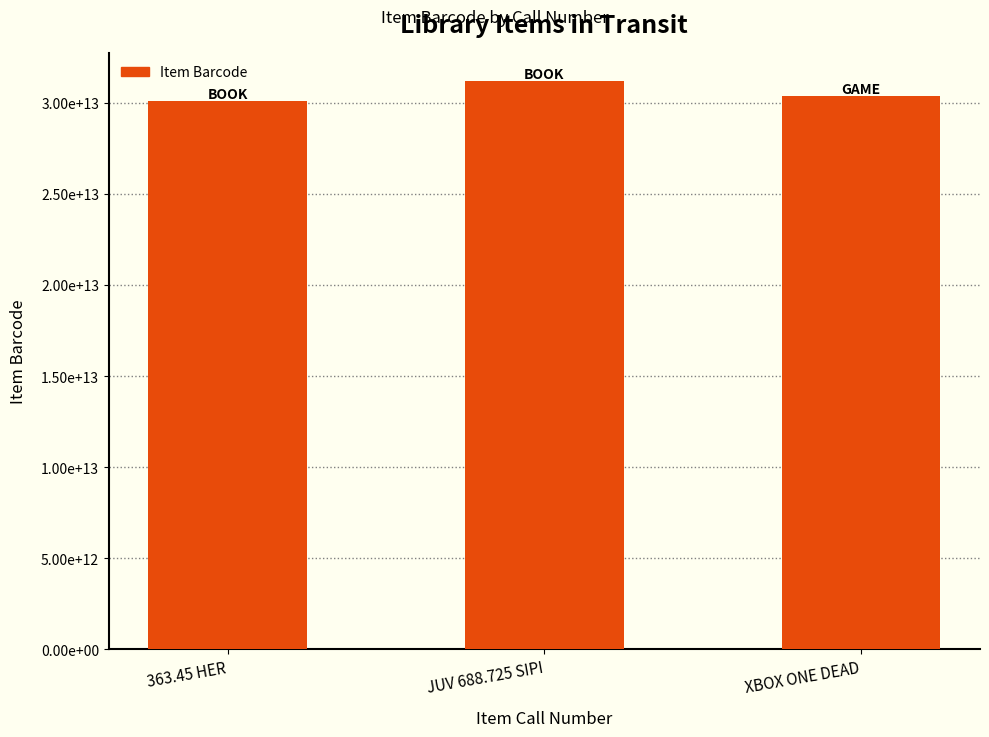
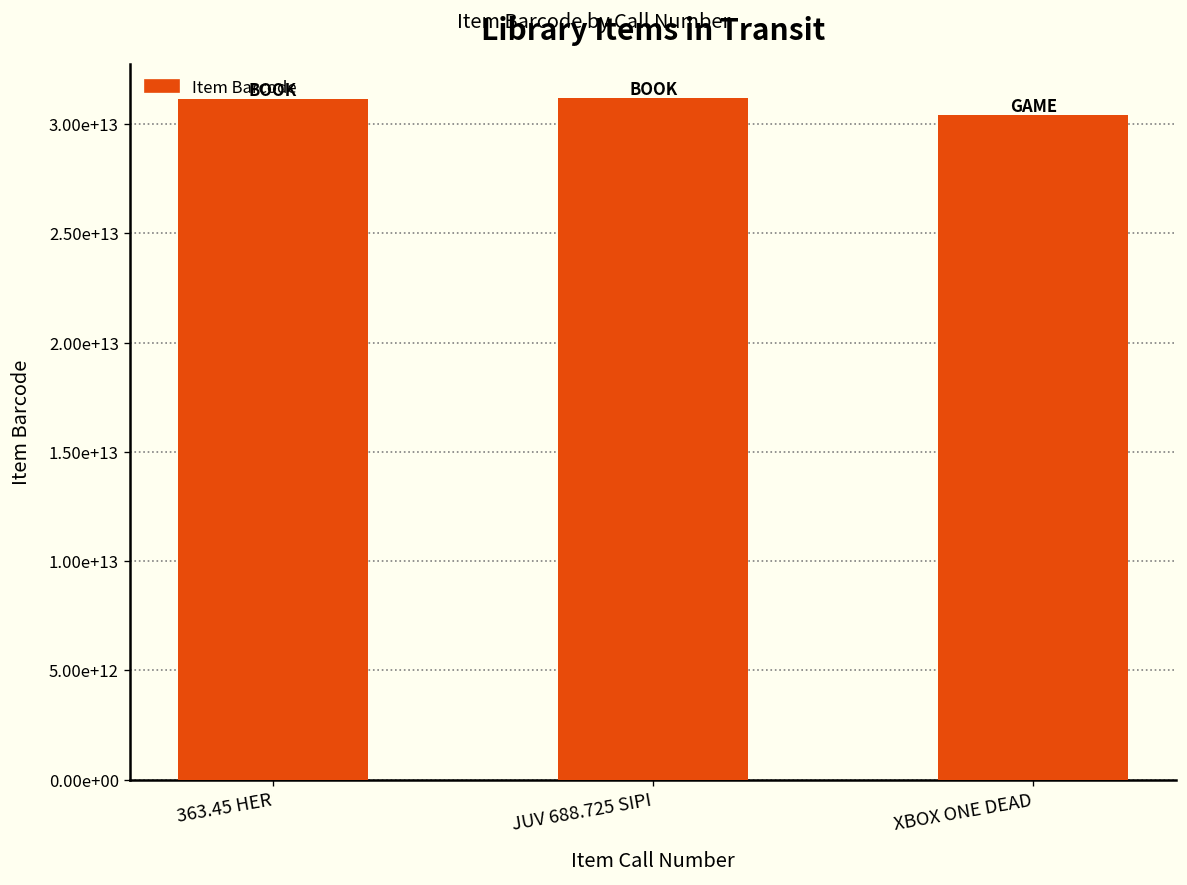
363.45 HER: 30100000000000 -> 31100000000000
